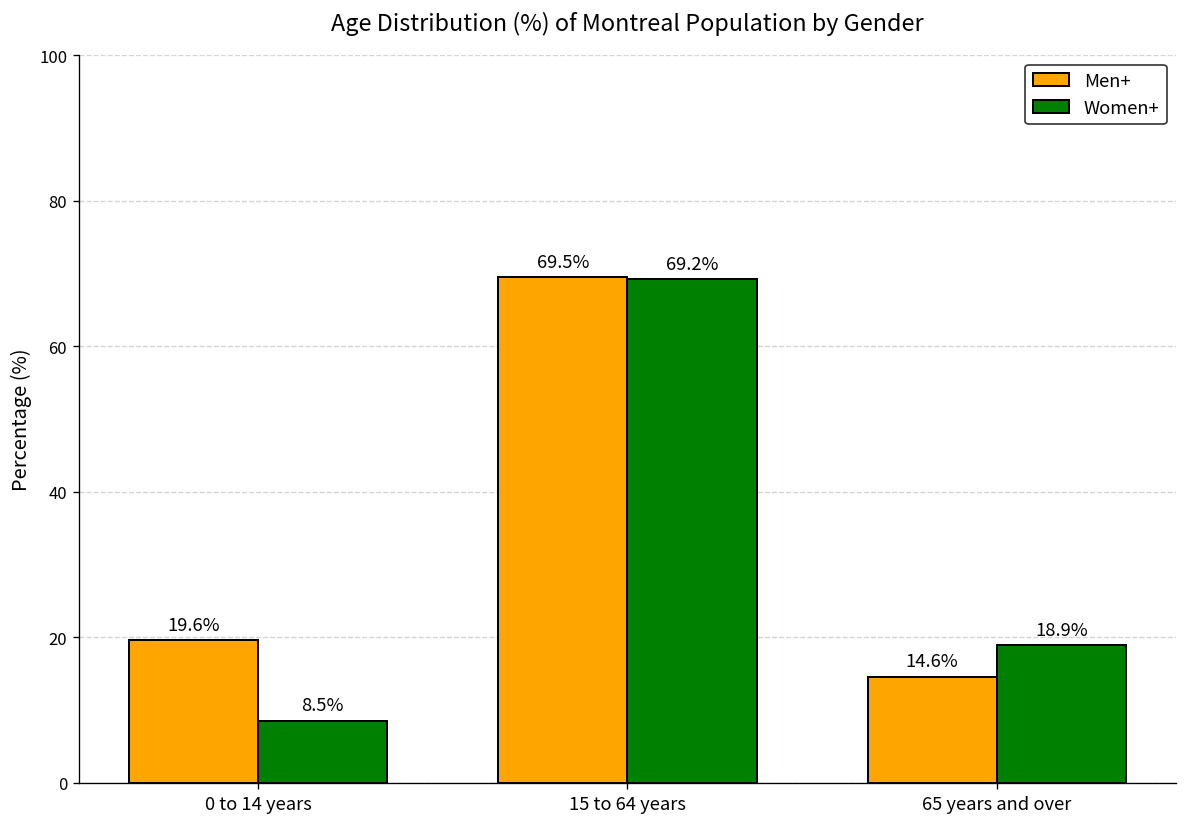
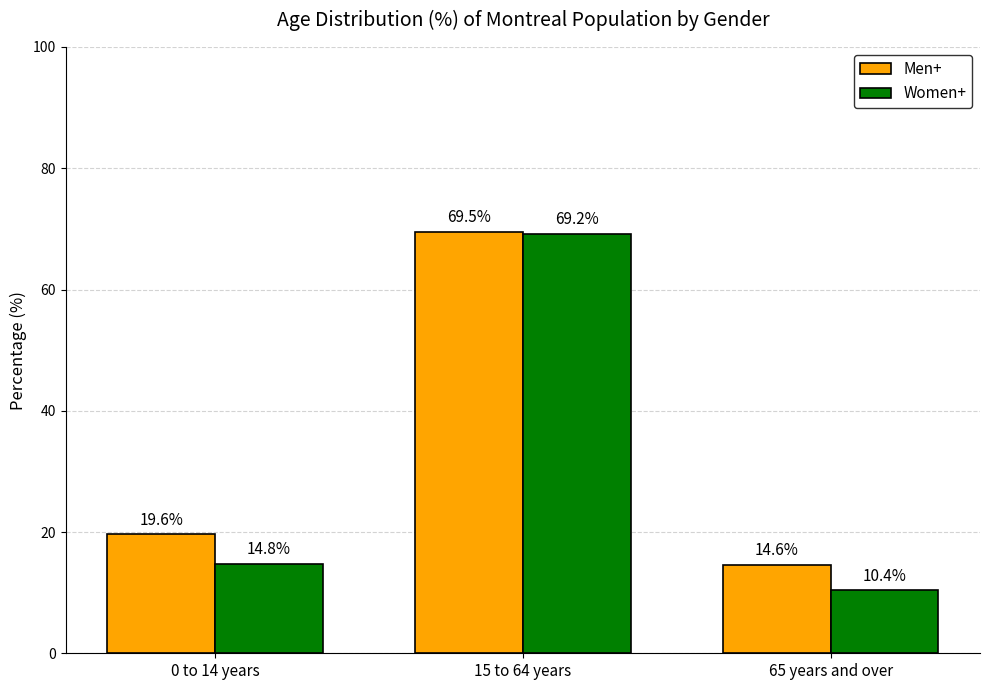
Women+, 0 to 14 years: 8.5% -> 14.8%
Women+, 65 years and over: 18.9% -> 10.4%
